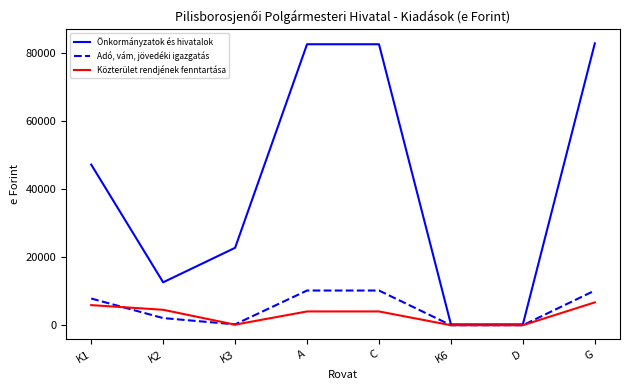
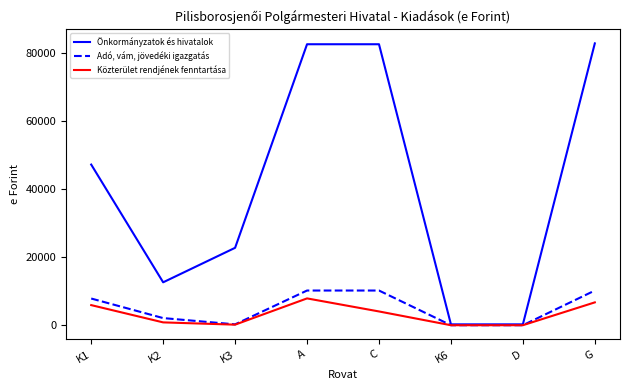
Közterület rendjének fenntartása, K2: 5000 -> 1000
Közterület rendjének fenntartása, A: 4000 -> 8000
